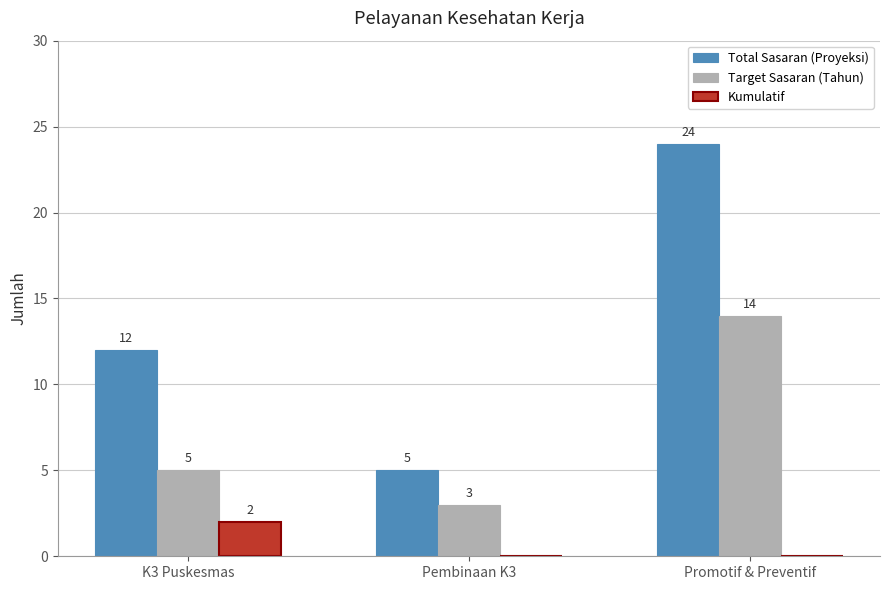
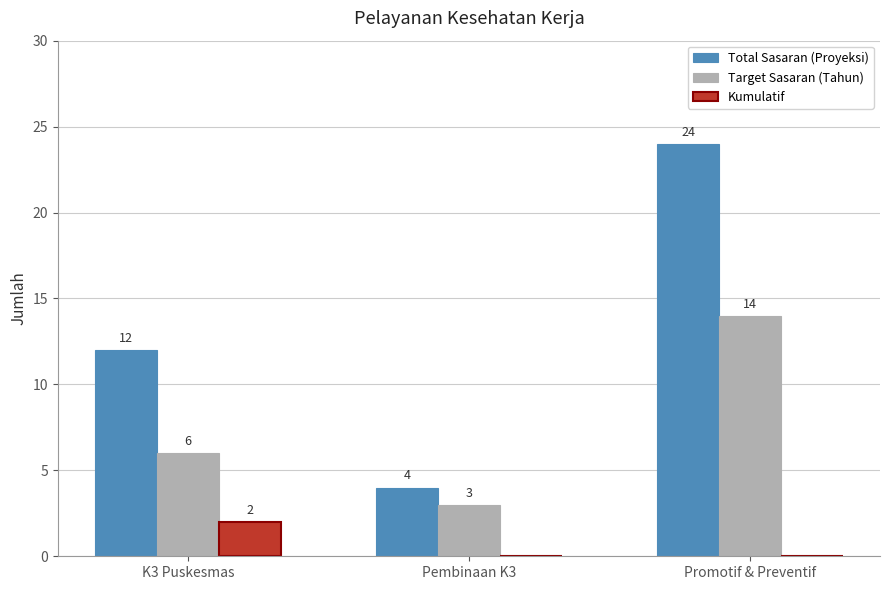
Target Sasaran (Tahun), K3 Puskesmas: 5 -> 6
Total Sasaran (Proyeksi), Pembinaan K3: 5 -> 4
